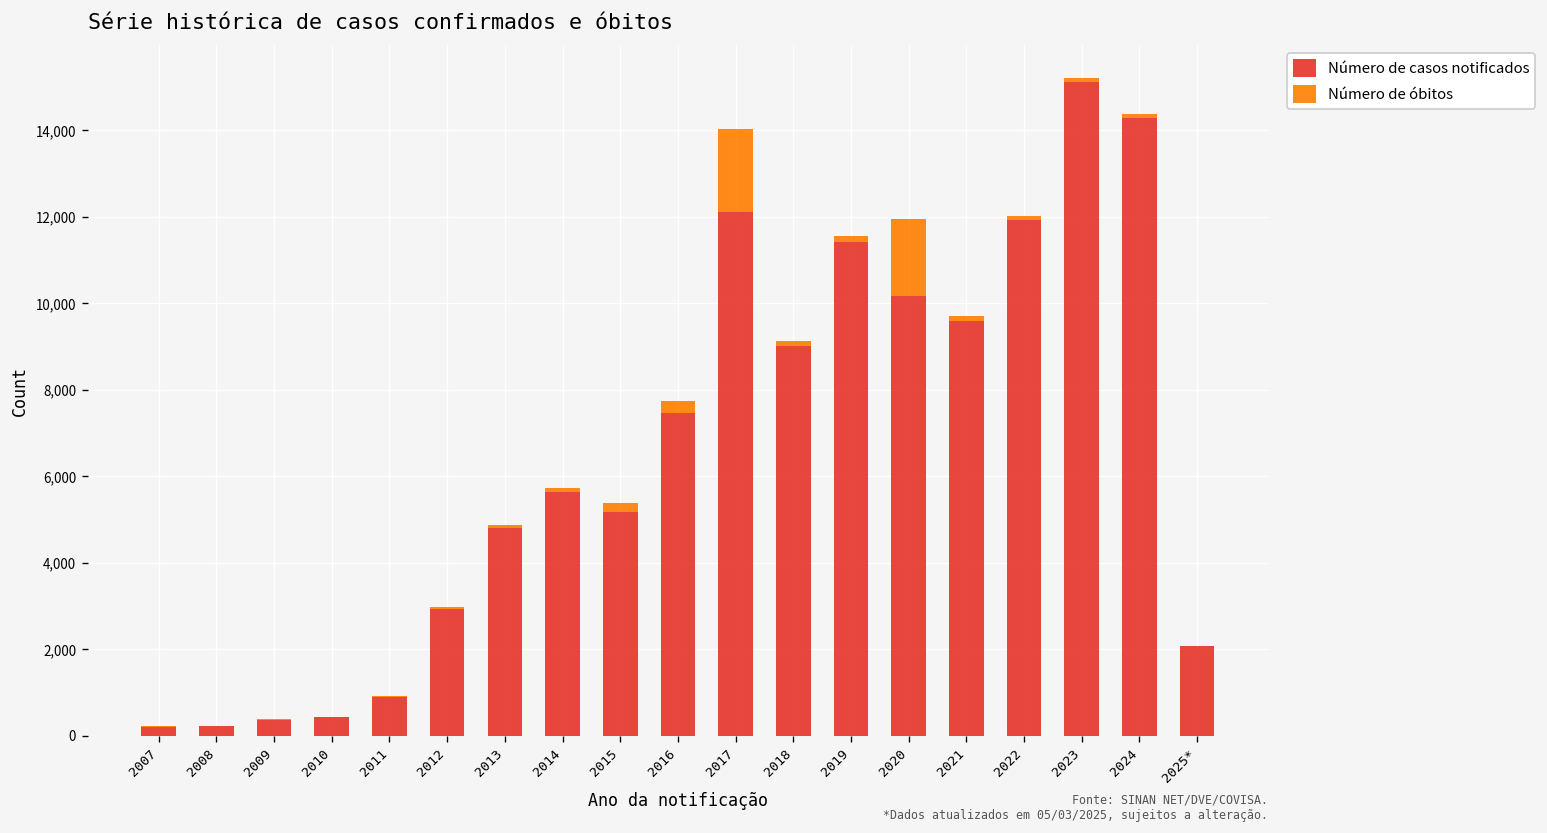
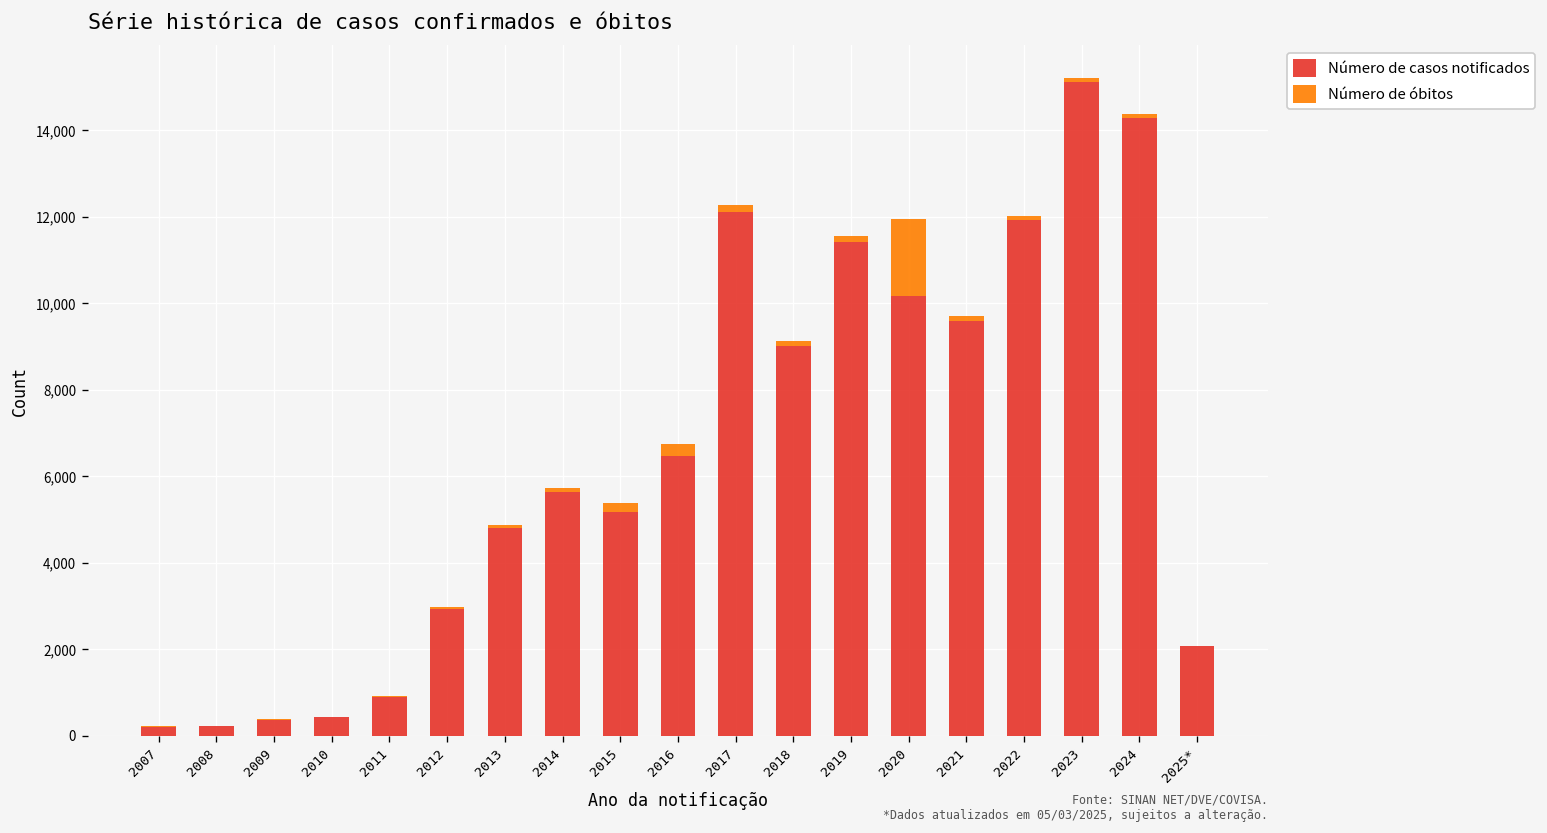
Número de casos notificados, 2016: 7,500 -> 6,500
Número de óbitos, 2017: 1,900 -> 200
